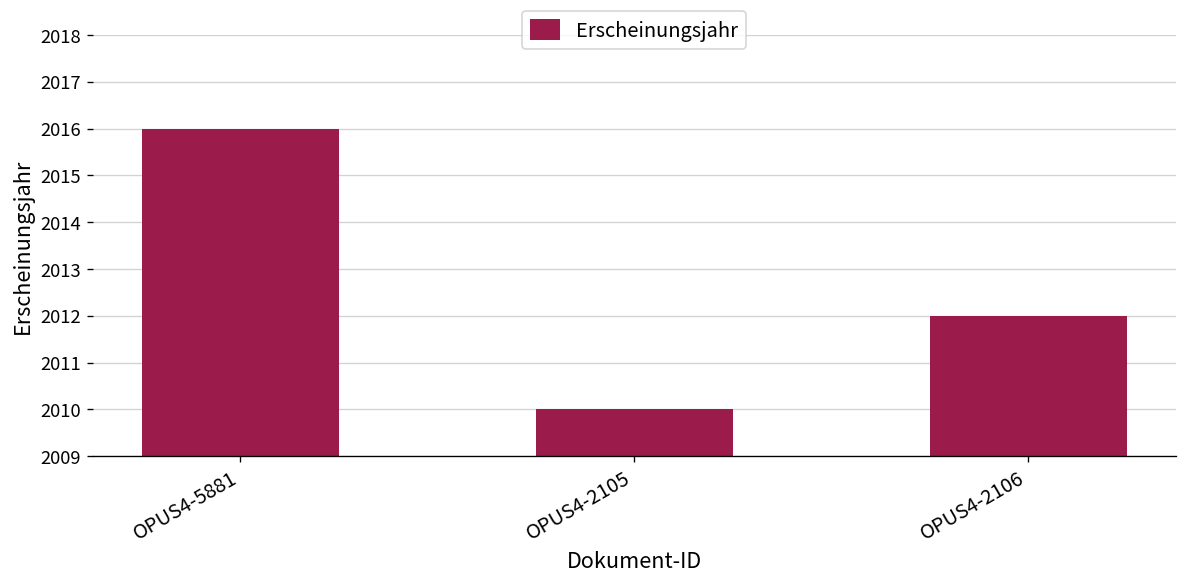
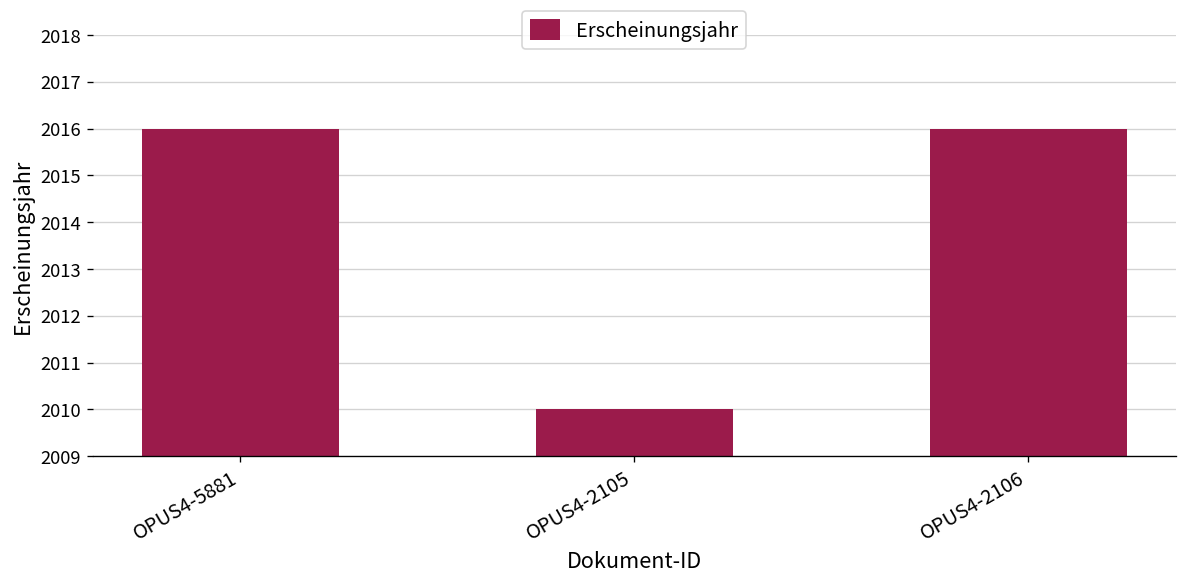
OPUS4-2106: 2012 -> 2016
